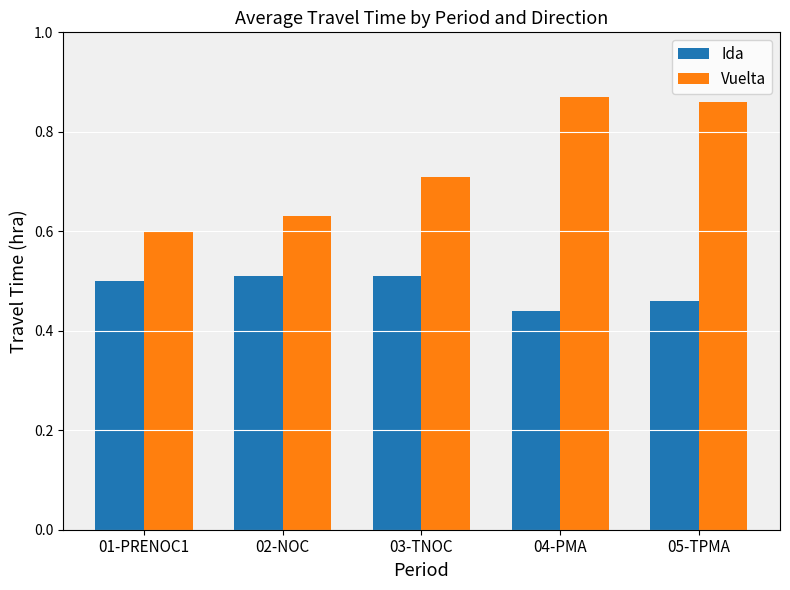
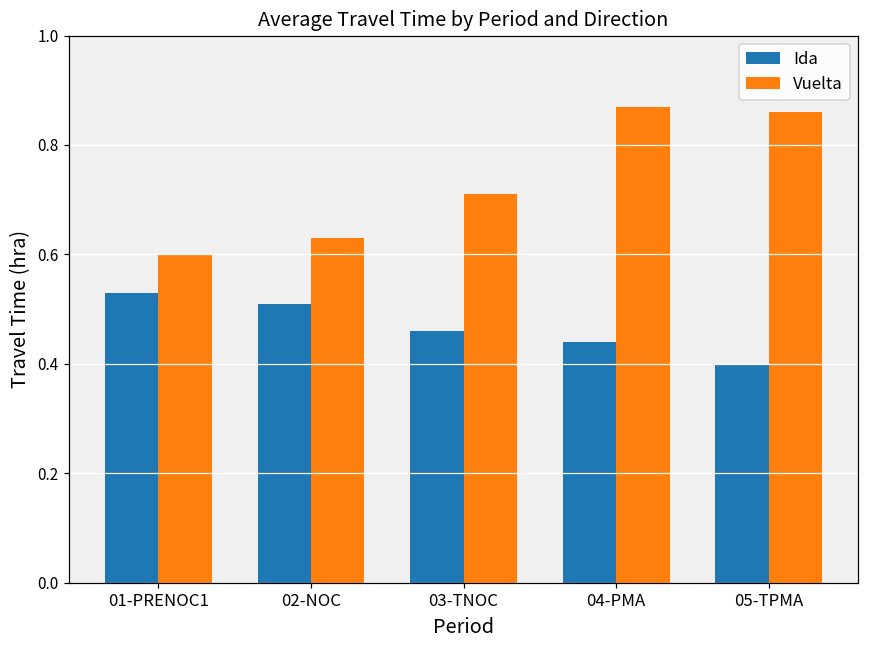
Ida, 01-PRENOC1: 0.50 -> 0.53
Ida, 03-TNOC: 0.51 -> 0.46
Ida, 05-TPMA: 0.46 -> 0.40
